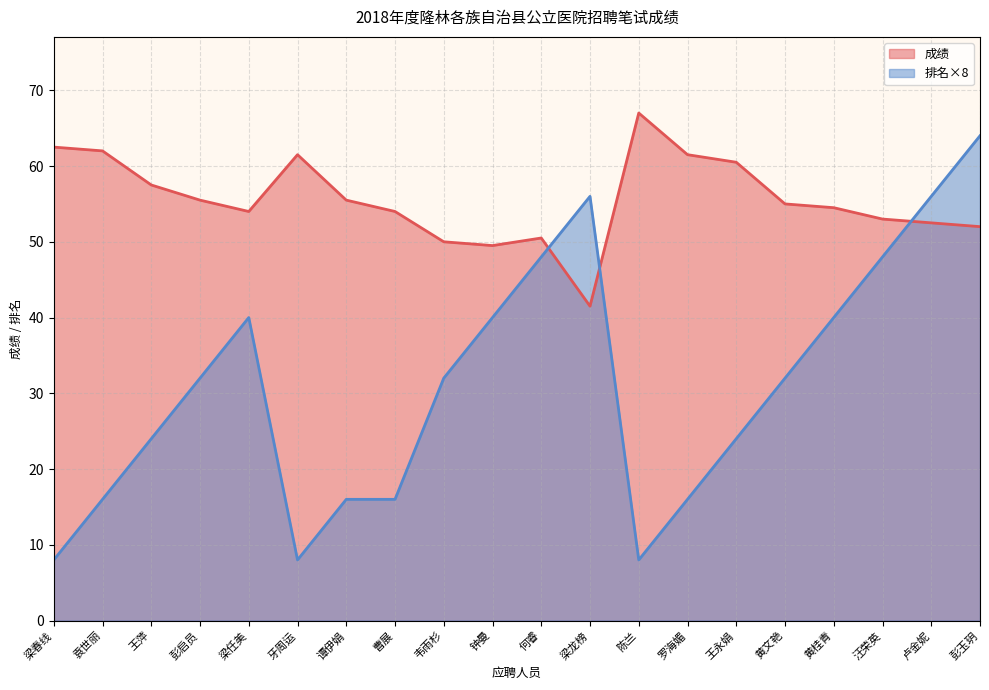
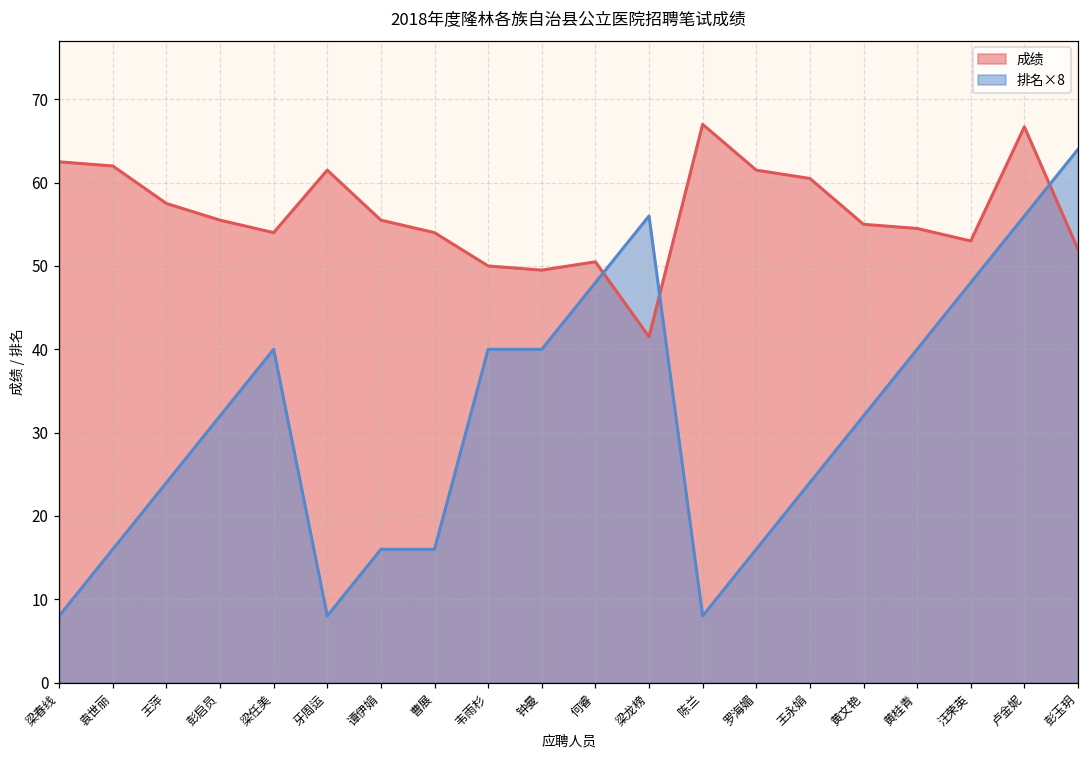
排名×8, 韦雨杉: 32 -> 40
成绩, 卢金妮: 53 -> 67
